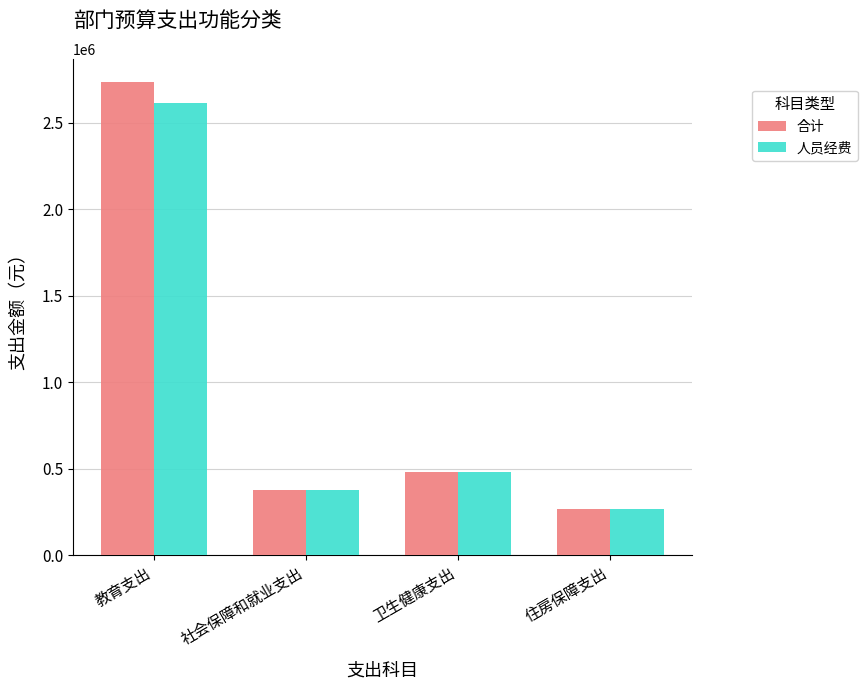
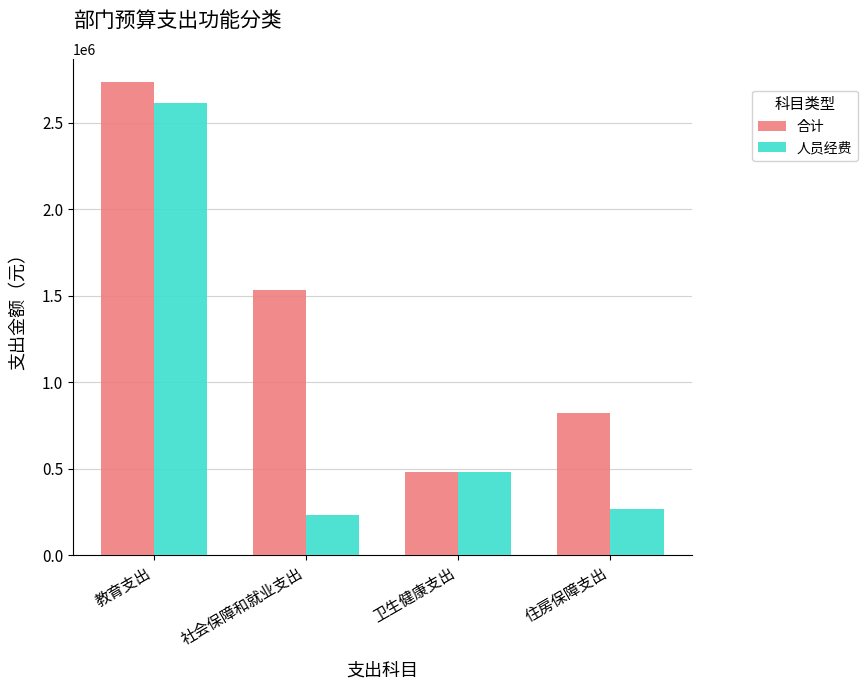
合计, 社会保障和就业支出: 380000 -> 1530000
人员经费, 社会保障和就业支出: 380000 -> 230000
合计, 住房保障支出: 270000 -> 820000
